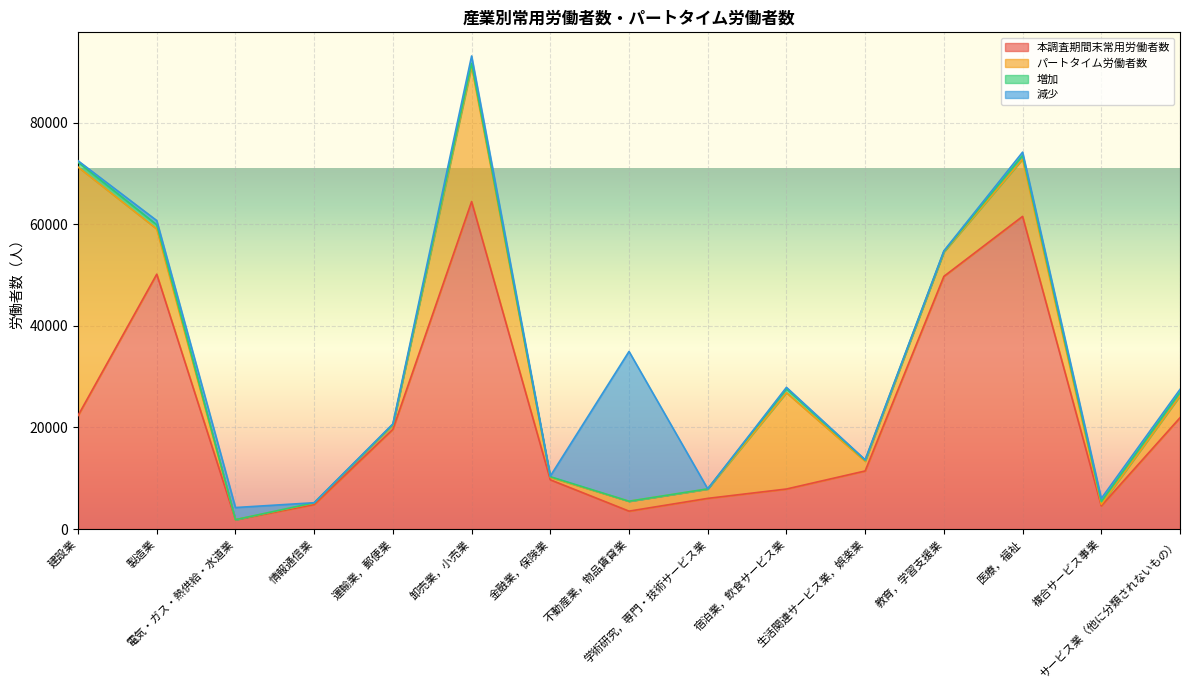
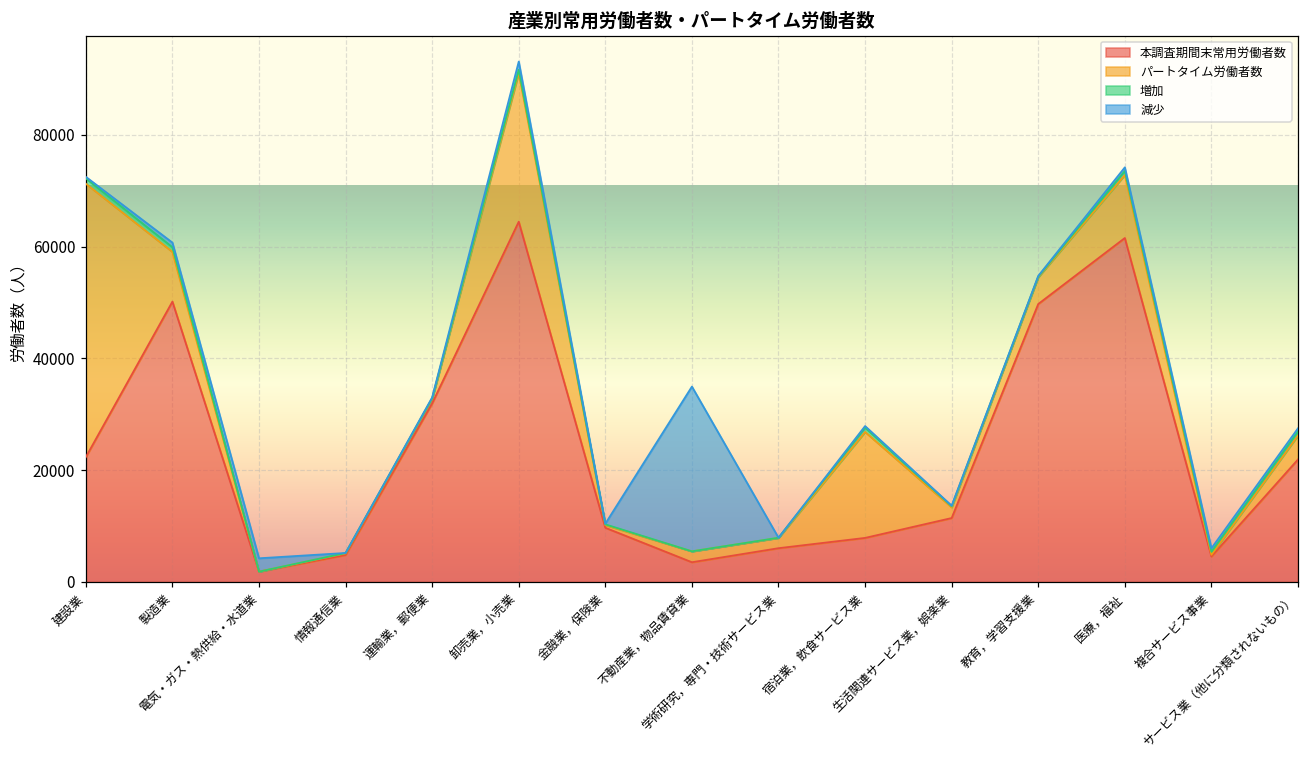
本調査期間末常用労働者数, 運輸業，郵便業: 20000 -> 32000
